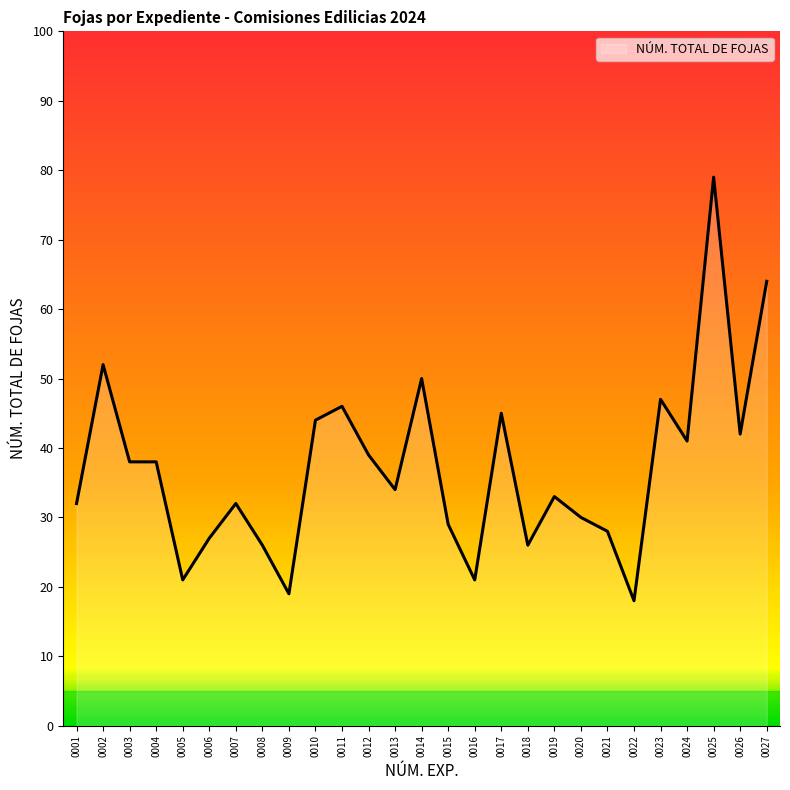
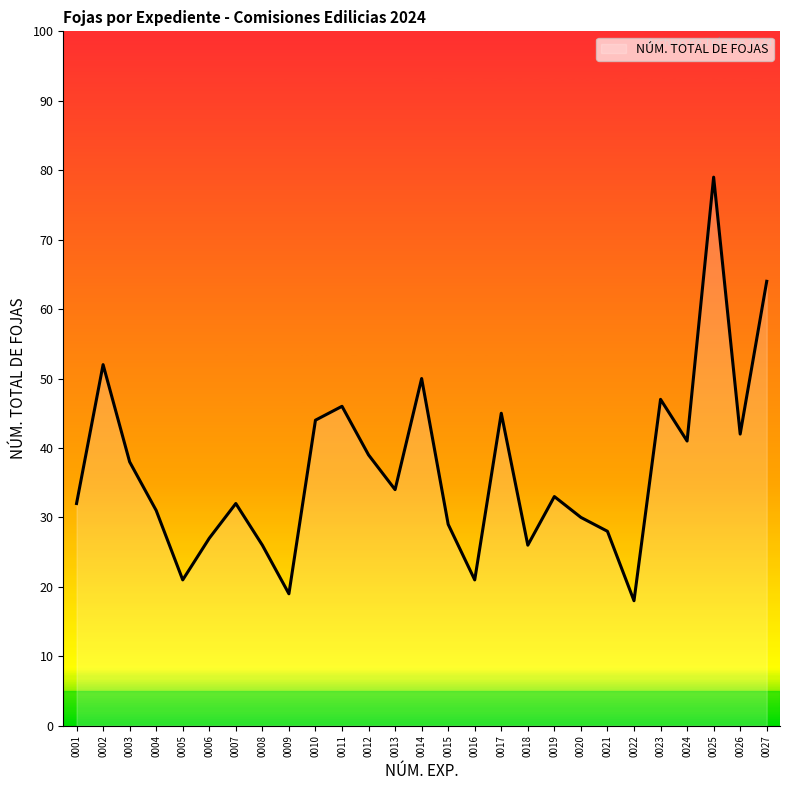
0004: 38 -> 31
